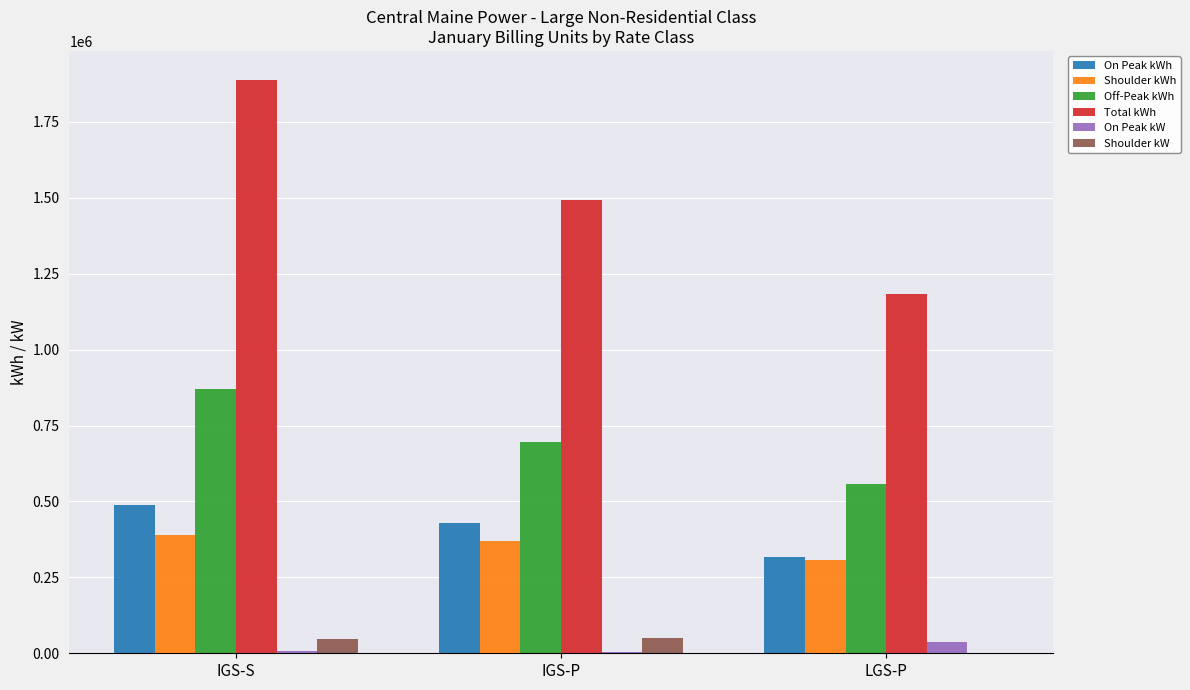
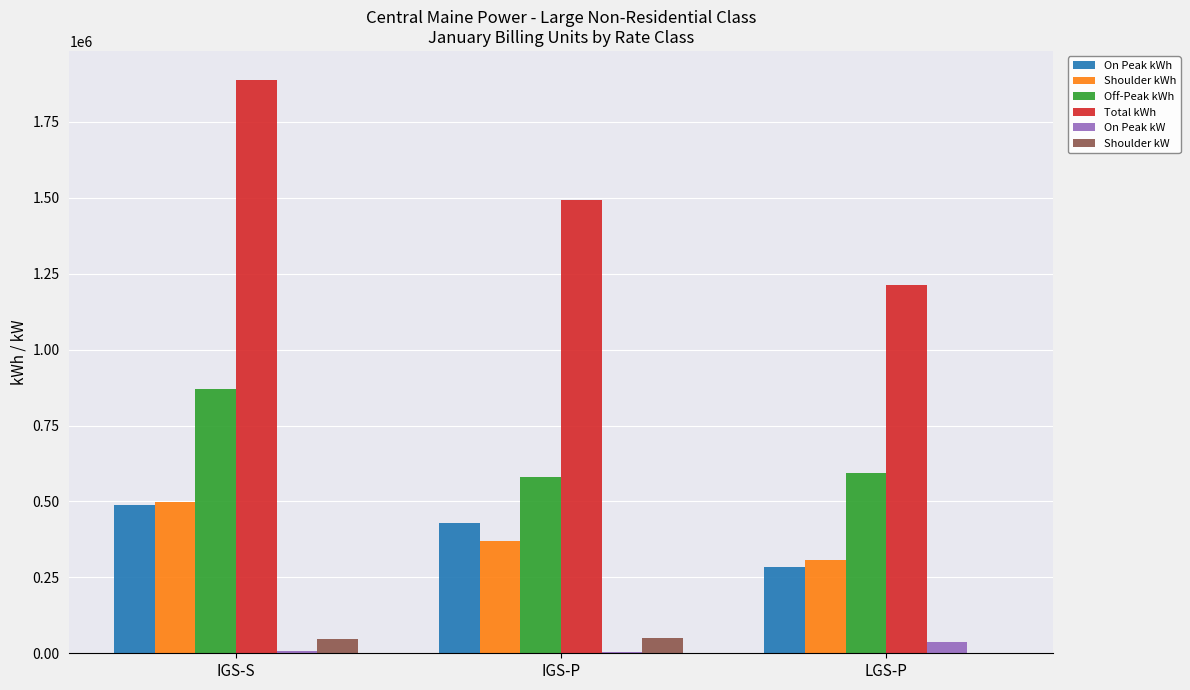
Shoulder kWh, IGS-S: 390000 -> 500000
Off-Peak kWh, IGS-P: 700000 -> 580000
On Peak kWh, LGS-P: 320000 -> 290000
Off-Peak kWh, LGS-P: 560000 -> 590000
Total kWh, LGS-P: 1180000 -> 1210000
